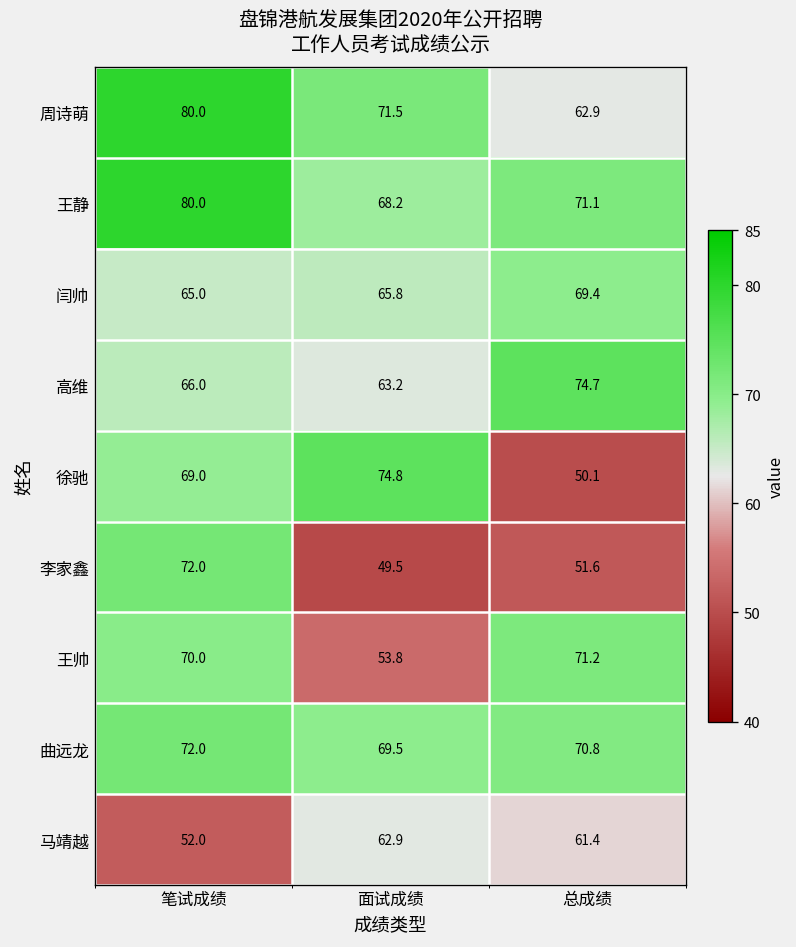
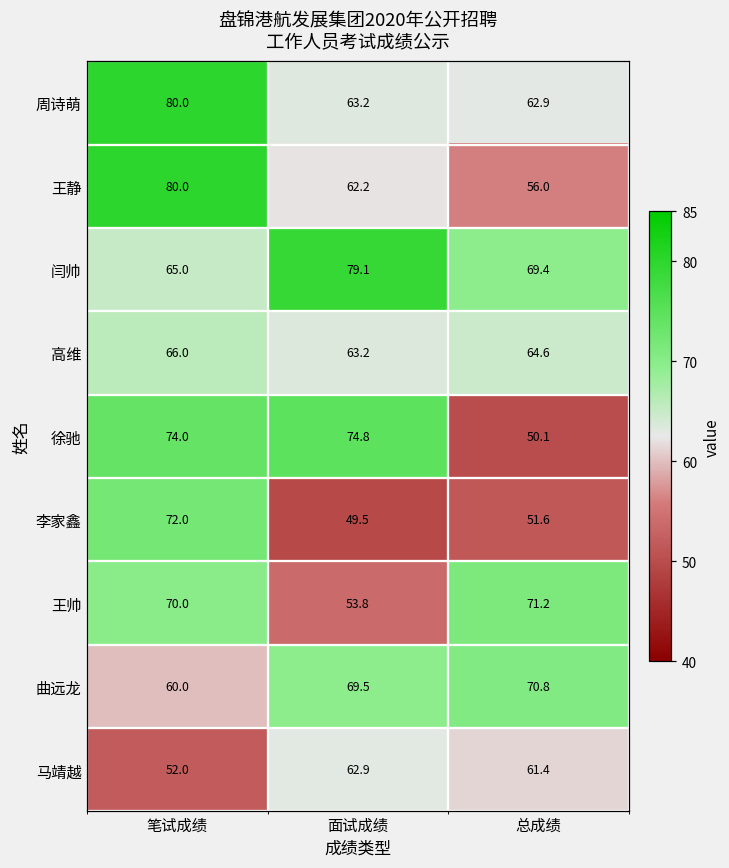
周诗萌, 面试成绩: 71.5 -> 63.2
王静, 面试成绩: 68.2 -> 62.2
王静, 总成绩: 71.1 -> 56.0
闫帅, 面试成绩: 65.8 -> 79.1
高维, 总成绩: 74.7 -> 64.6
徐驰, 笔试成绩: 69.0 -> 74.0
曲远龙, 笔试成绩: 72.0 -> 60.0
